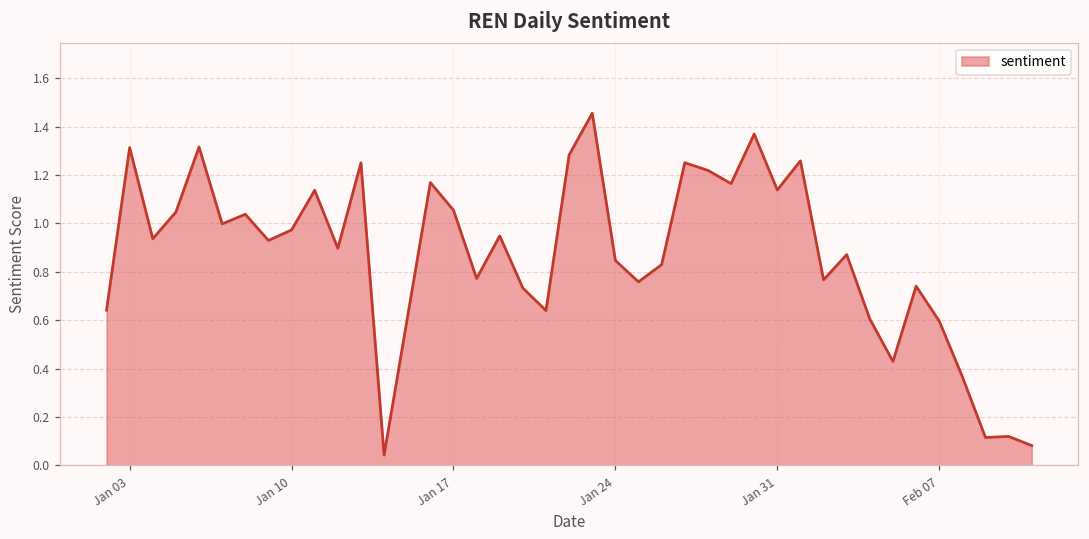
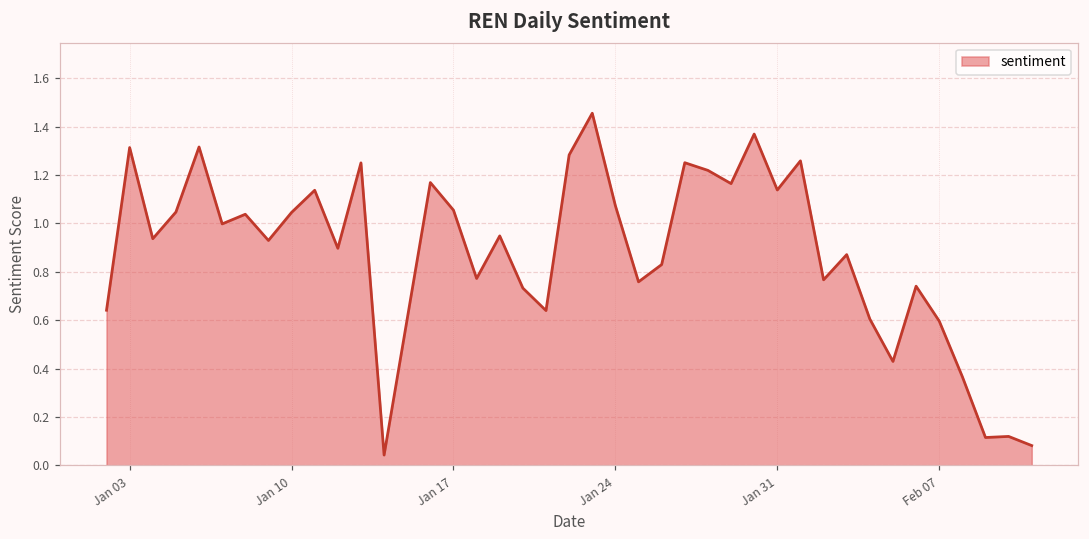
Jan 10: 0.97 -> 1.05
Jan 24: 0.85 -> 1.07
